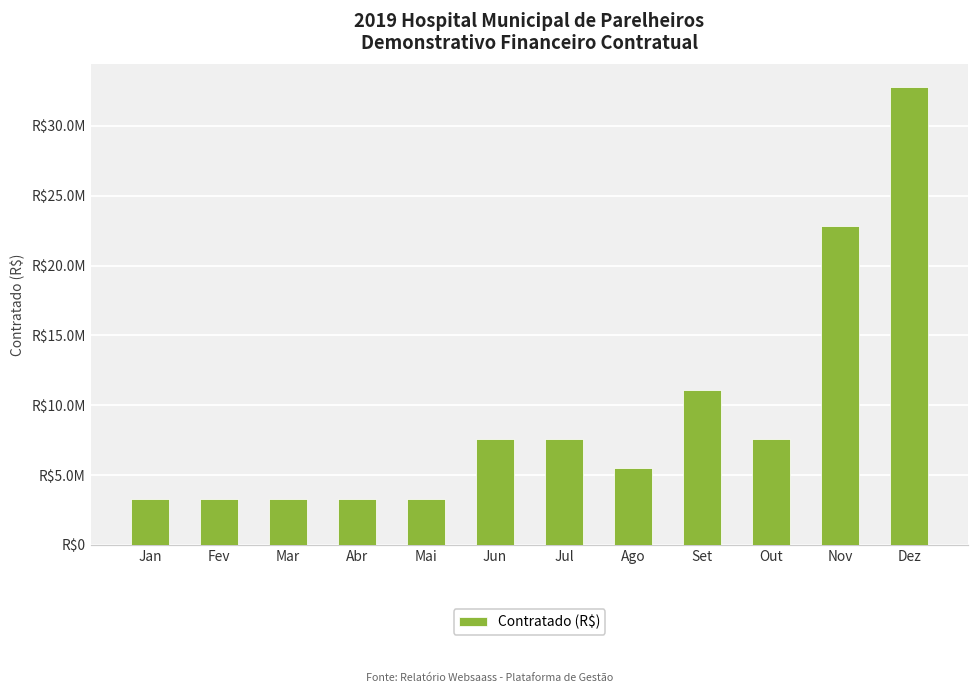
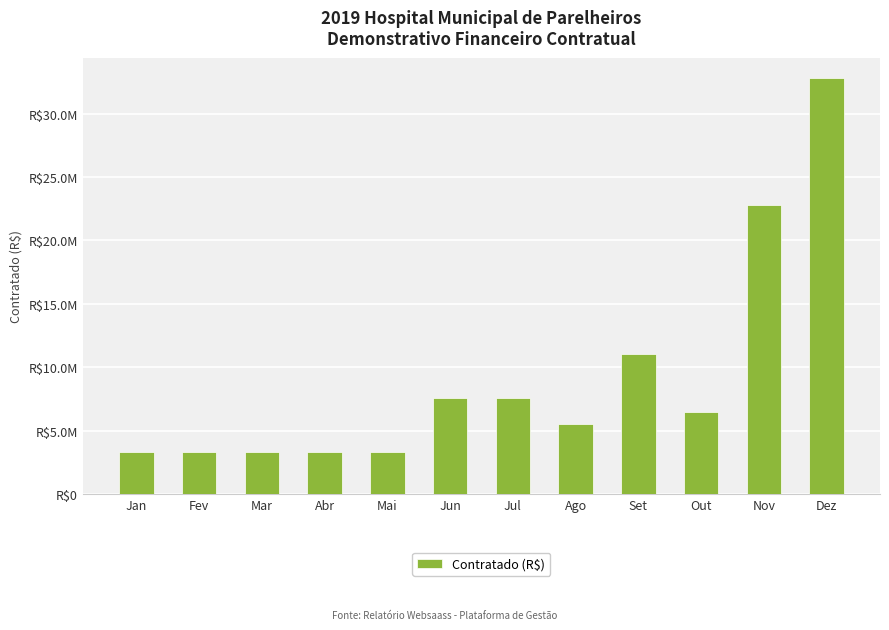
Out: R$7600000 -> R$6500000
